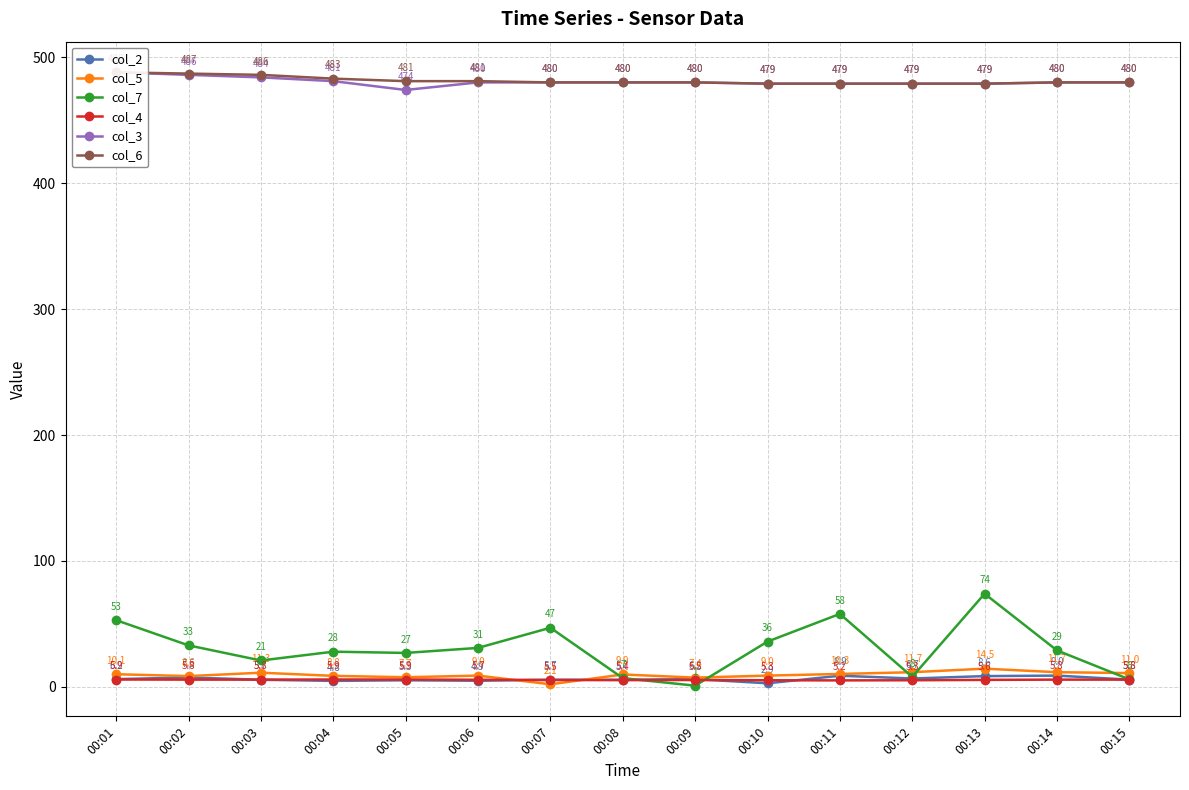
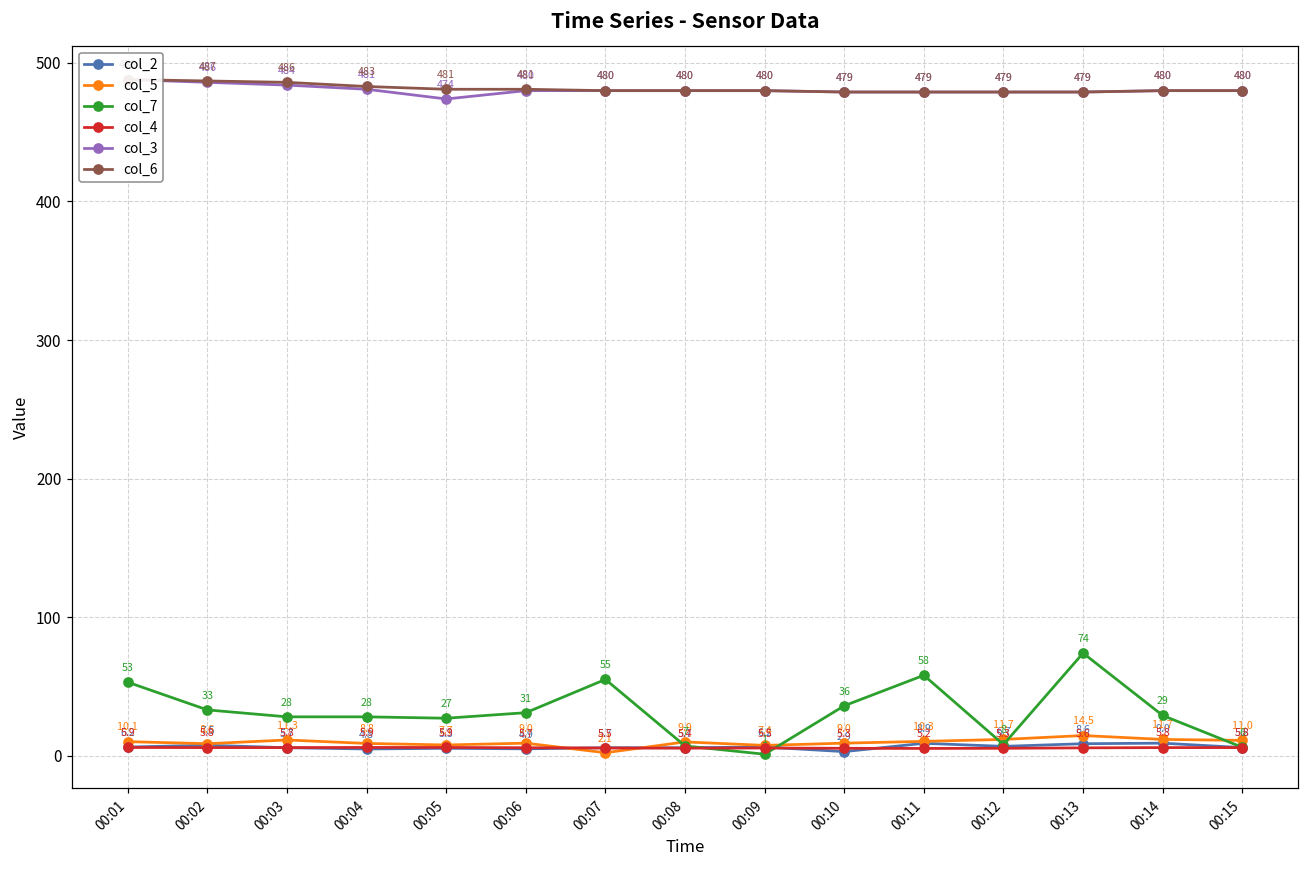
col_7, 00:03: 21 -> 28
col_7, 00:07: 47 -> 55
